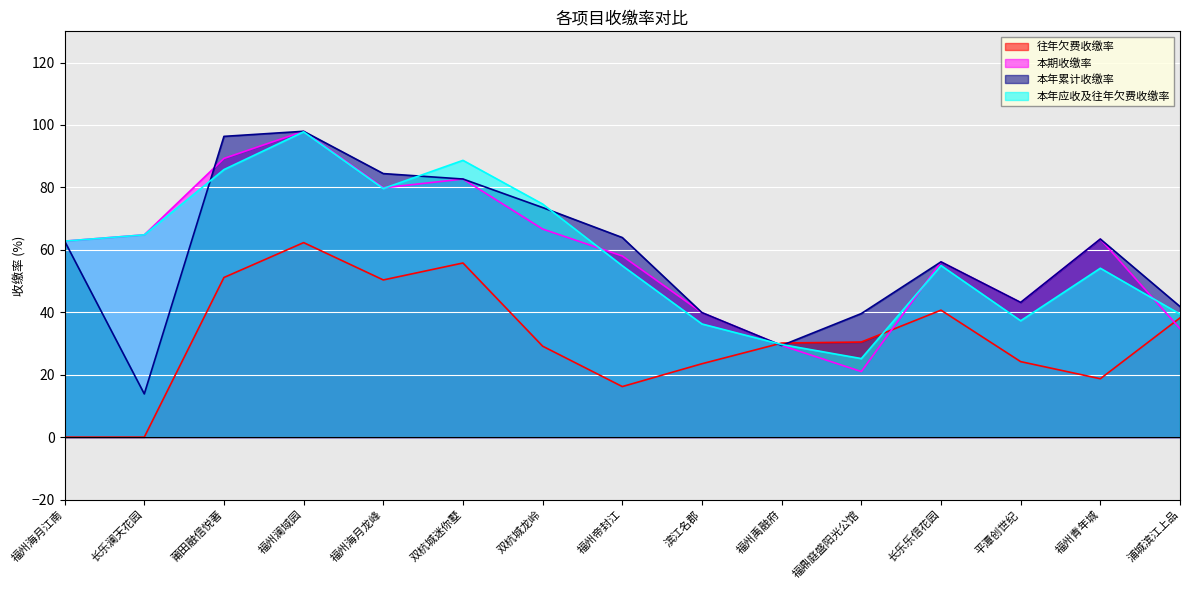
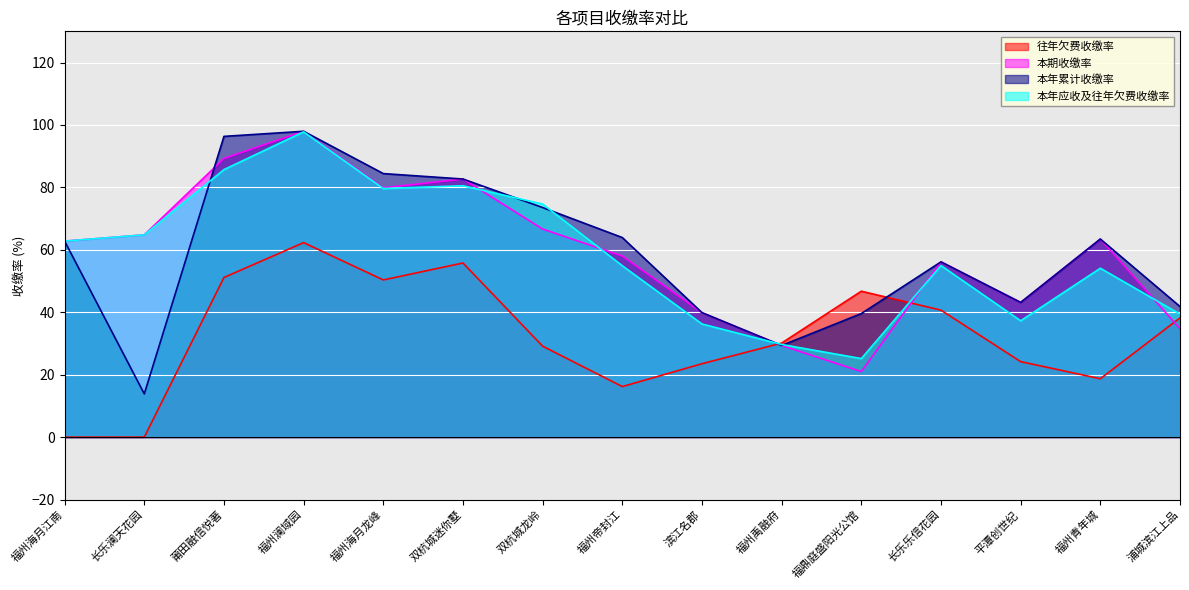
本年应收及往年欠费收缴率, 双杭城迷你墅: 89 -> 81
往年欠费收缴率, 福鼎庭盛阳光公馆: 30 -> 47
